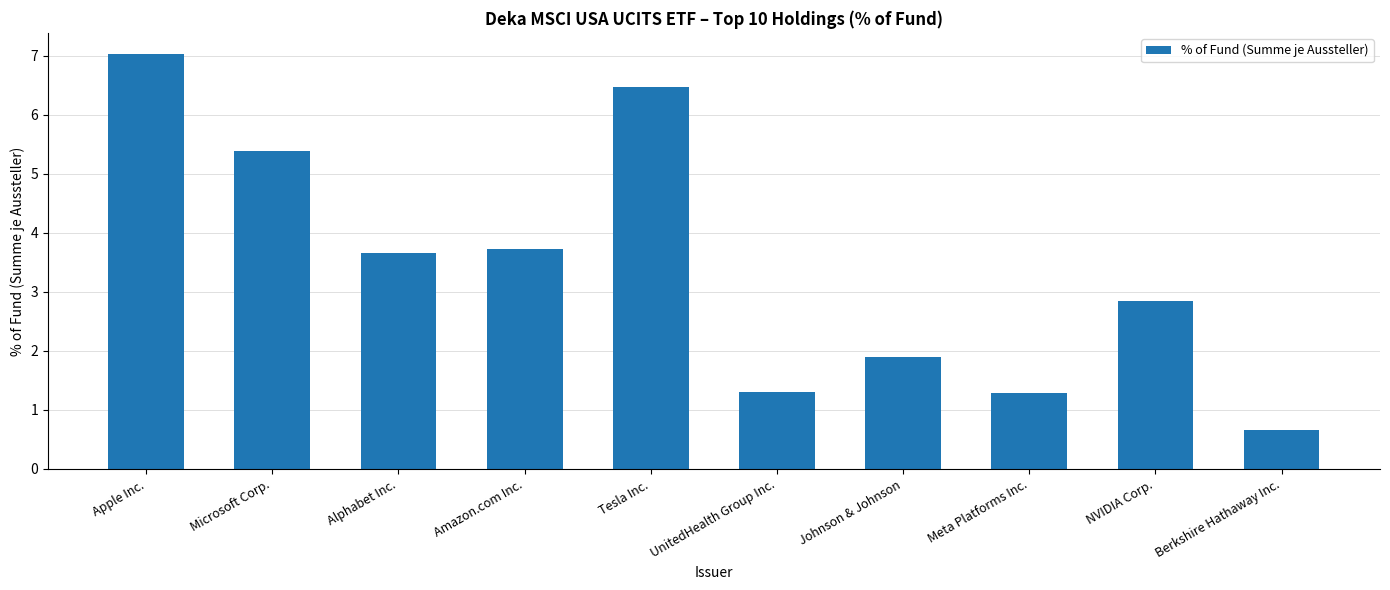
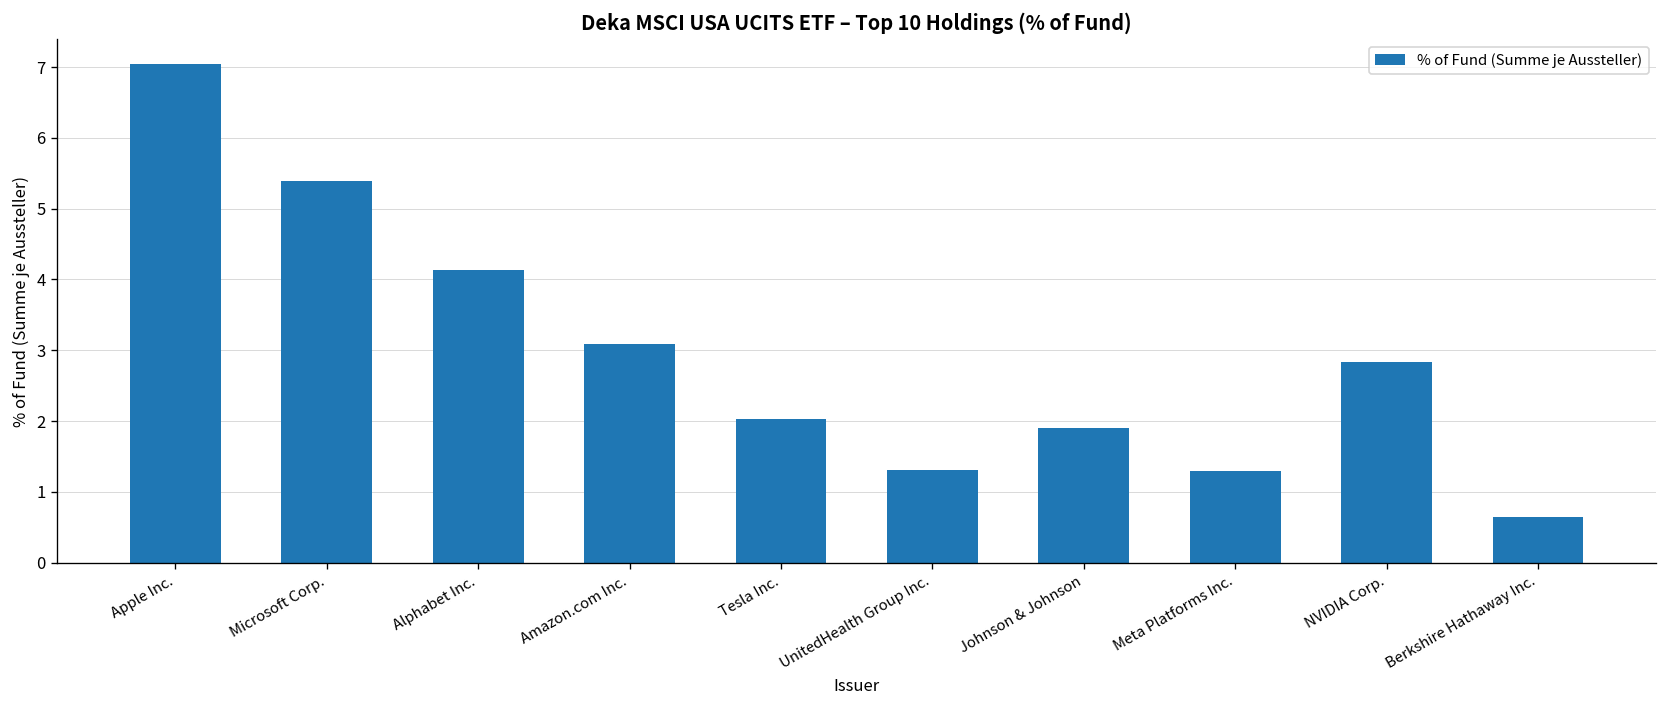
Alphabet Inc.: 3.7 -> 4.1
Amazon.com Inc.: 3.7 -> 3.1
Tesla Inc.: 6.5 -> 2.0
